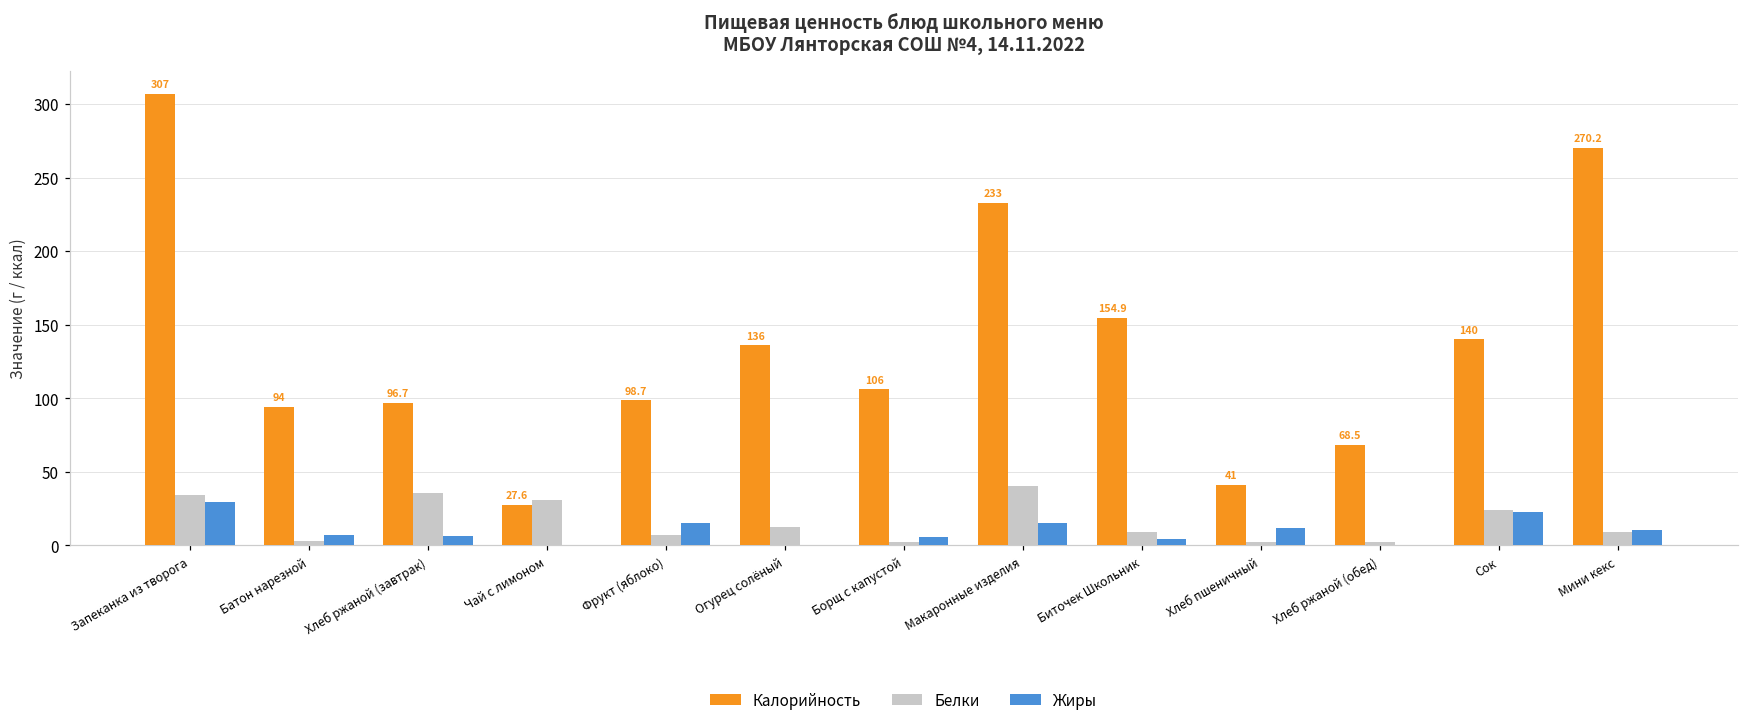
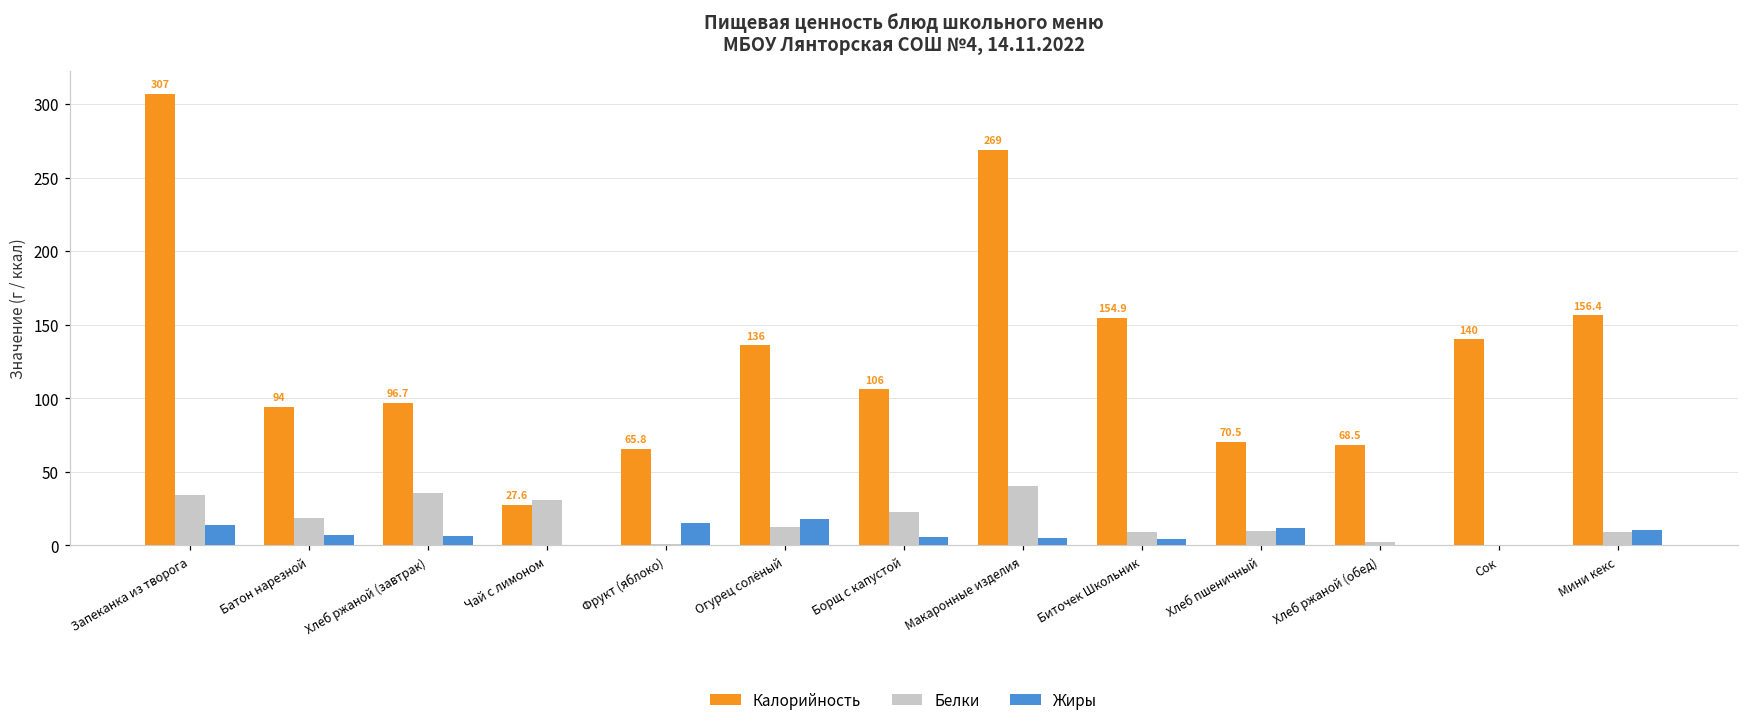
Жиры, Запеканка из творога: 30 -> 14
Белки, Батон нарезной: 3 -> 18
Калорийность, Фрукт (яблоко): 98.7 -> 65.8
Белки, Фрукт (яблоко): 7 -> 1
Жиры, Огурец солёный: 0 -> 18
Белки, Борщ с капустой: 2 -> 22
Калорийность, Макаронные изделия: 233 -> 269
Жиры, Макаронные изделия: 15 -> 5
Калорийность, Хлеб пшеничный: 41 -> 70.5
Белки, Хлеб пшеничный: 2 -> 10
Белки, Сок: 24 -> 1
Жиры, Сок: 23 -> 0
Калорийность, Мини кекс: 270.2 -> 156.4
